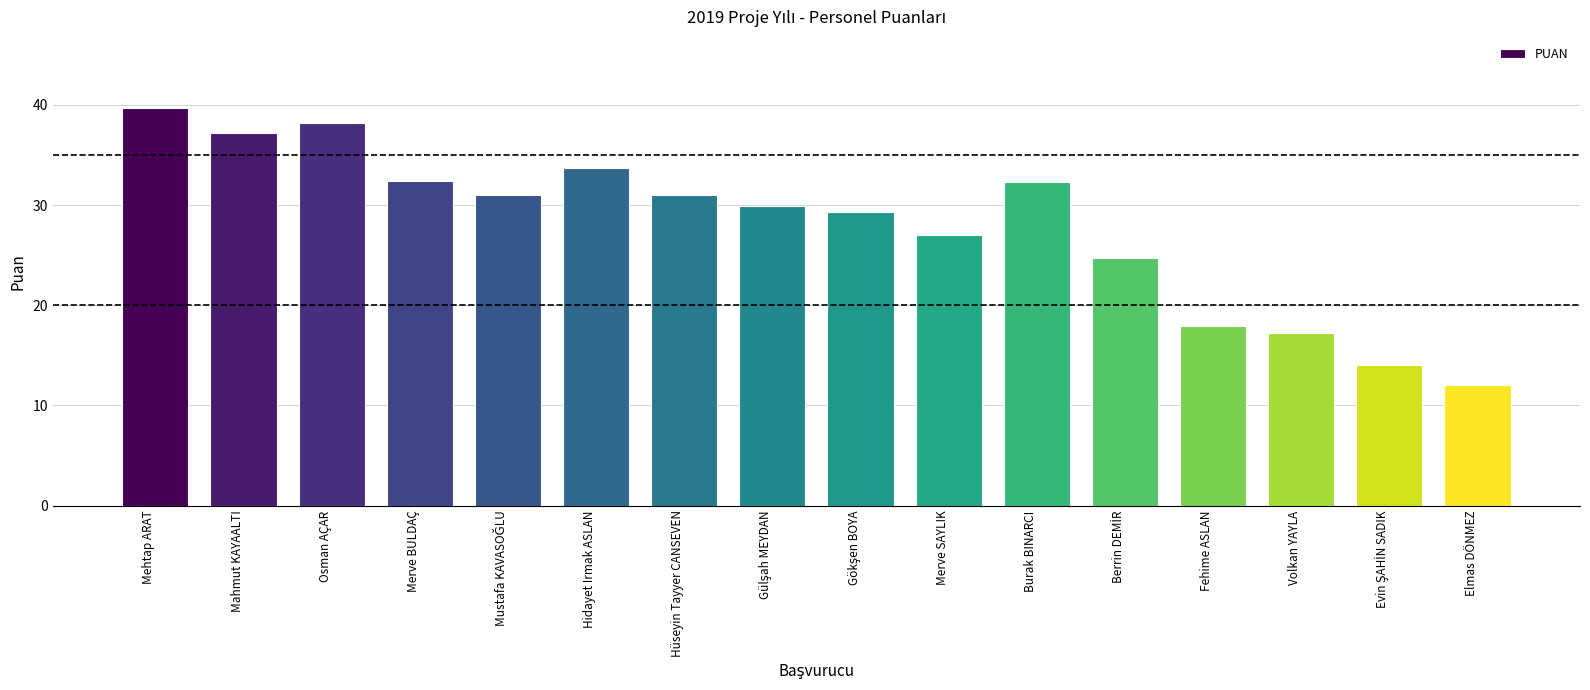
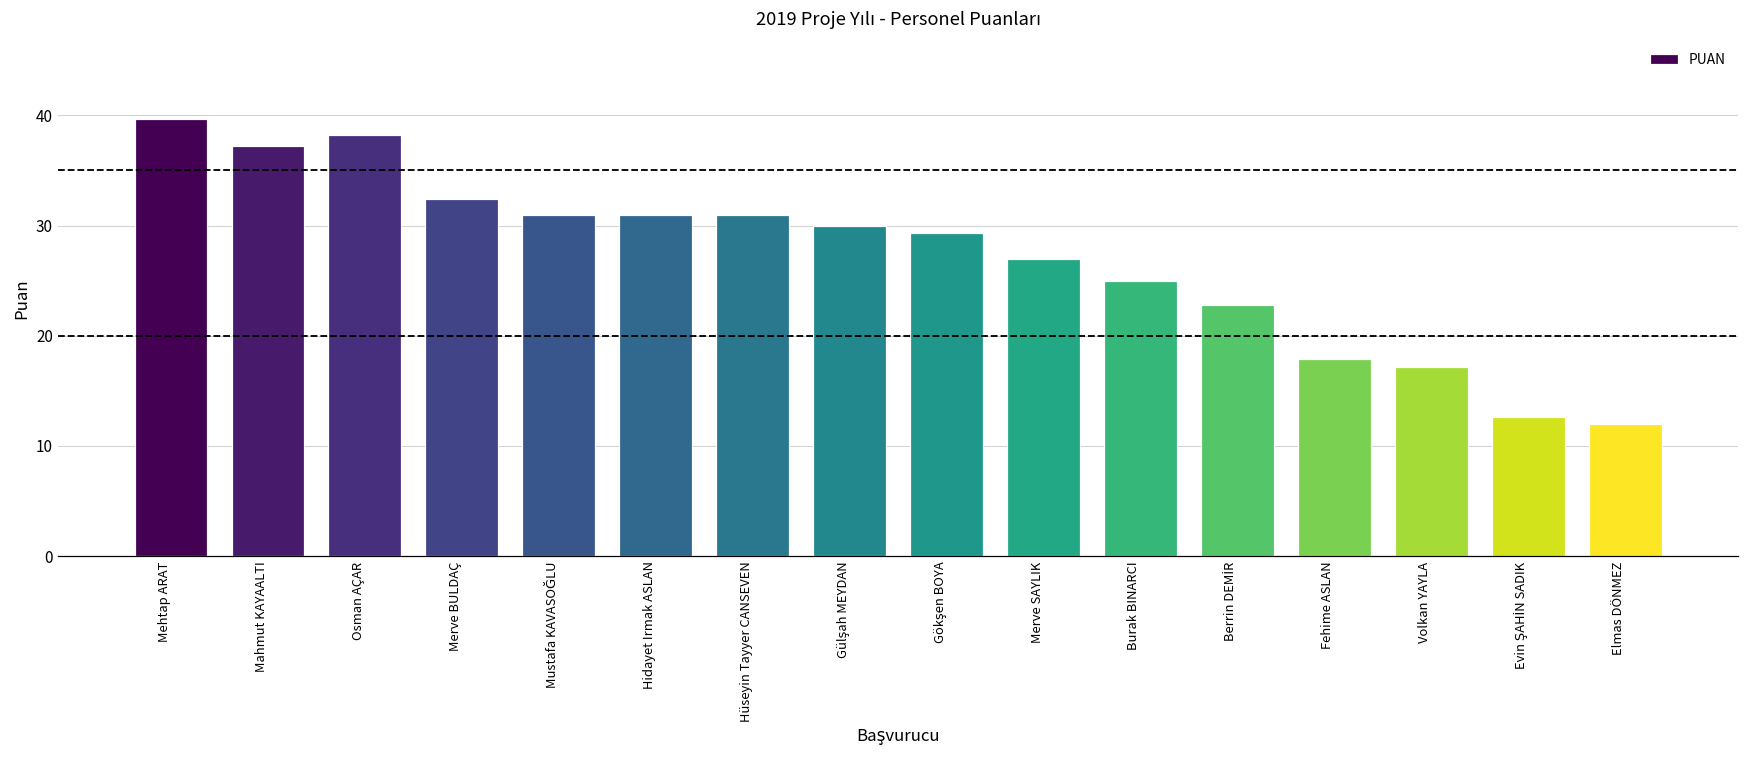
Hidayet Irmak ASLAN: 33.7 -> 31.0
Burak BINARCI: 32.3 -> 25.0
Berrin DEMİR: 24.7 -> 22.8
Evin ŞAHİN SADIK: 14.1 -> 12.7
